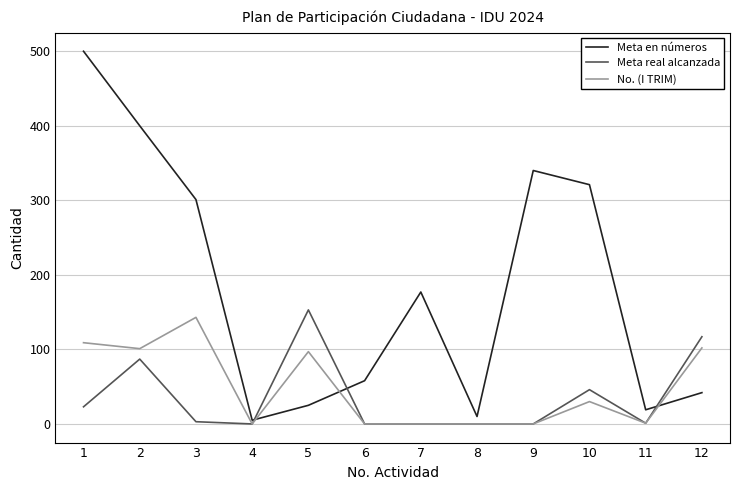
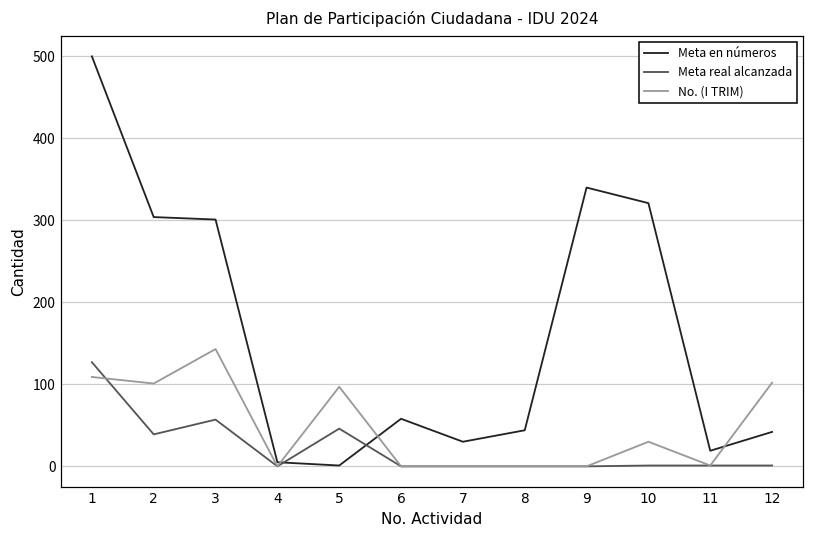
Meta real alcanzada, 1: 20 -> 130
Meta en números, 2: 400 -> 300
Meta real alcanzada, 2: 90 -> 40
Meta real alcanzada, 3: 0 -> 60
Meta en números, 5: 30 -> 0
Meta real alcanzada, 5: 150 -> 50
Meta en números, 7: 180 -> 30
Meta en números, 8: 10 -> 40
Meta real alcanzada, 10: 50 -> 0
Meta real alcanzada, 12: 120 -> 0
